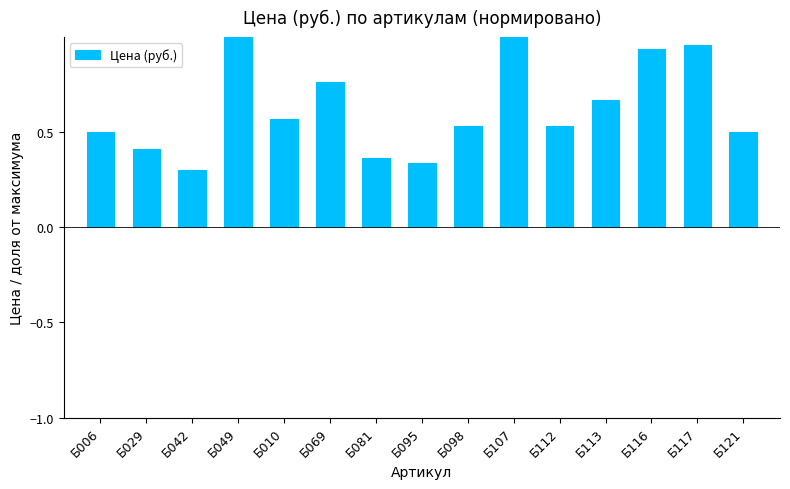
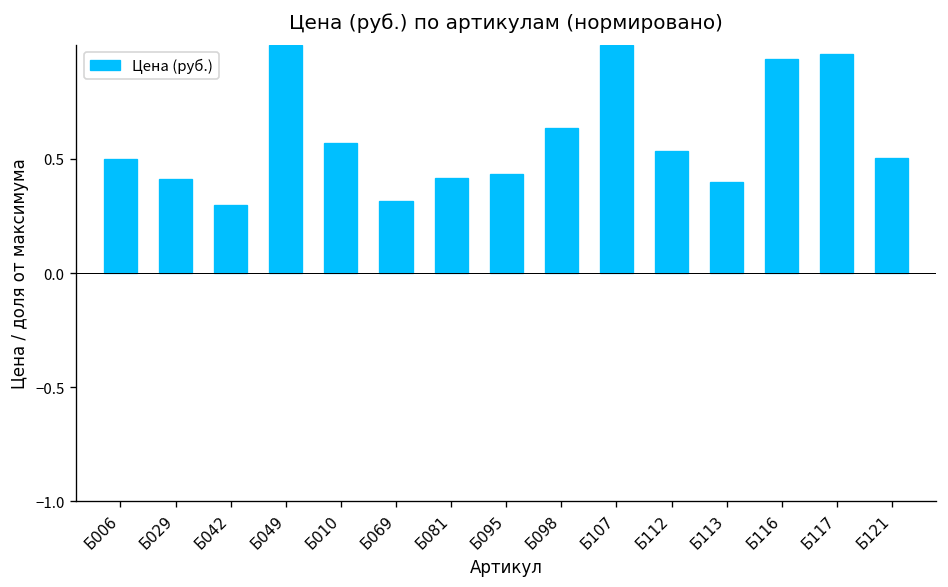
Б069: 0.76 -> 0.32
Б081: 0.36 -> 0.42
Б095: 0.34 -> 0.43
Б098: 0.53 -> 0.64
Б113: 0.67 -> 0.40
